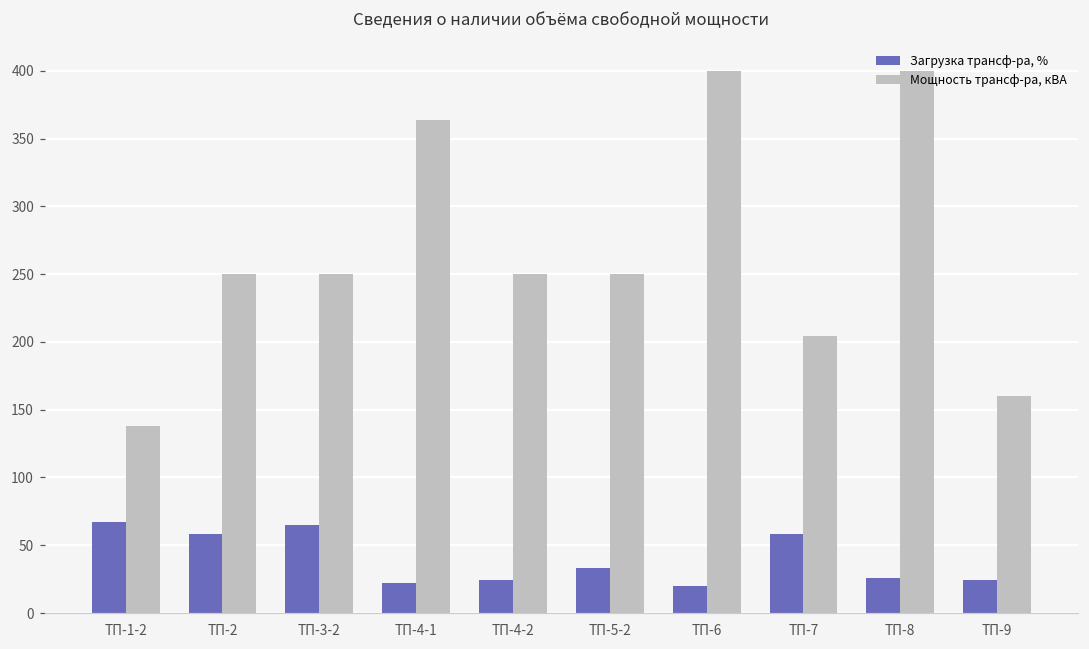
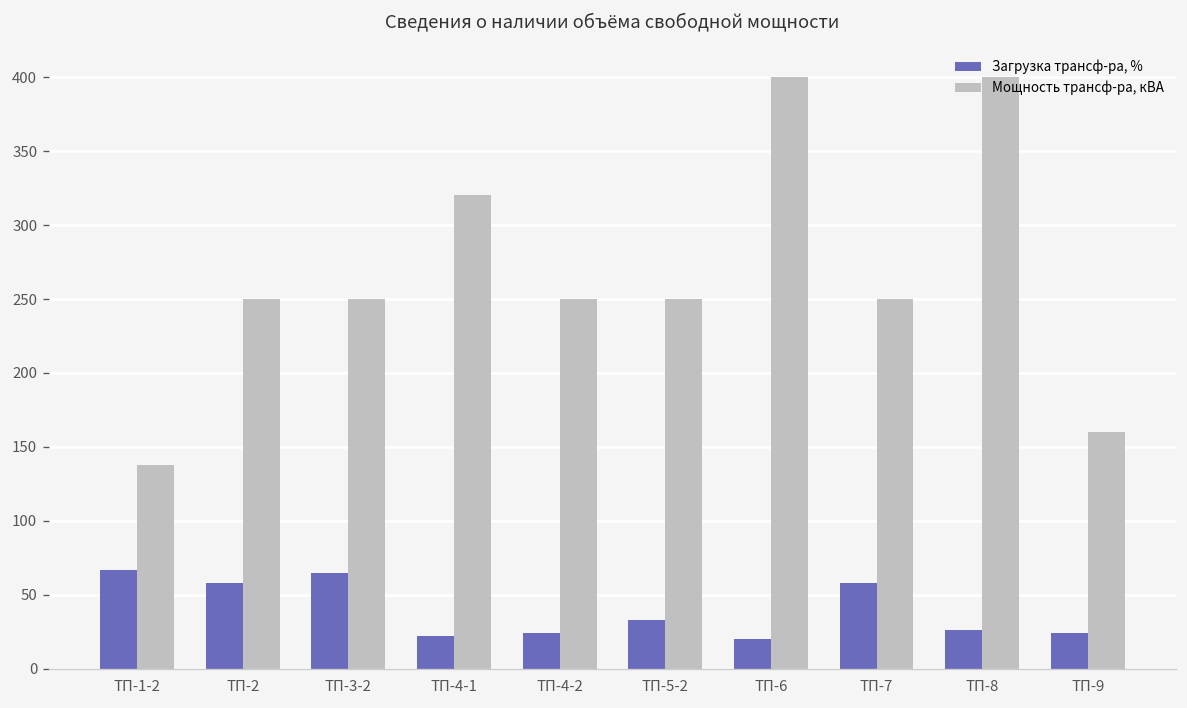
Мощность трансф-ра, кВА, ТП-4-1: 364 -> 320
Мощность трансф-ра, кВА, ТП-7: 204 -> 250
